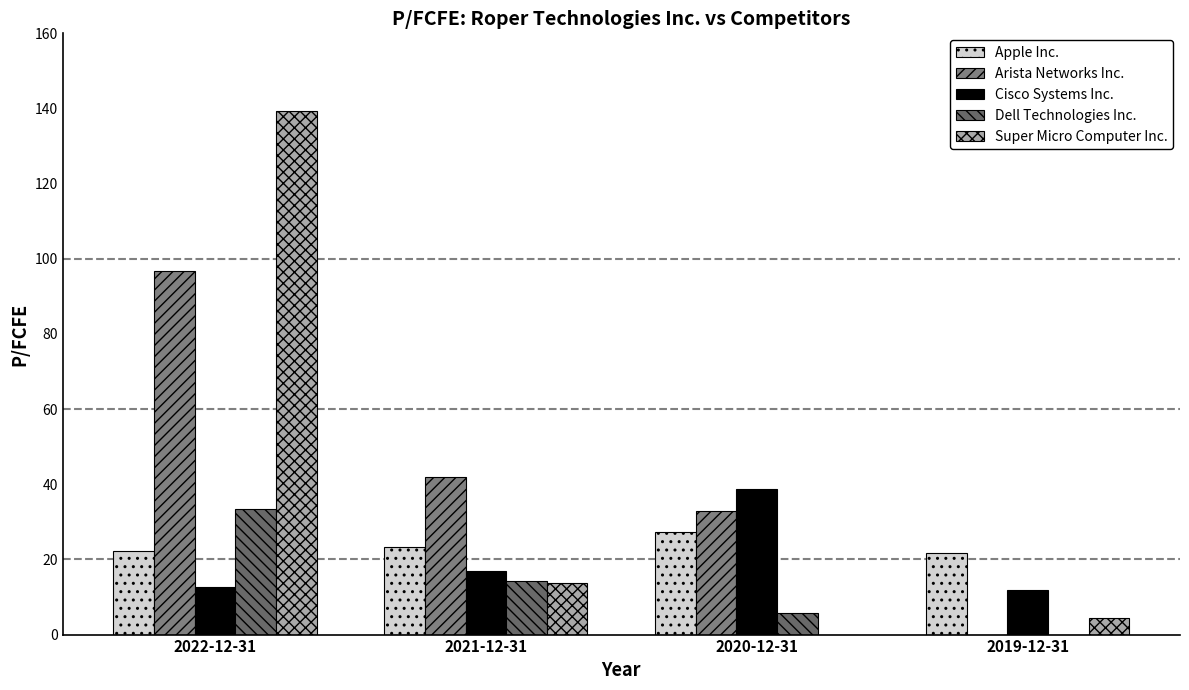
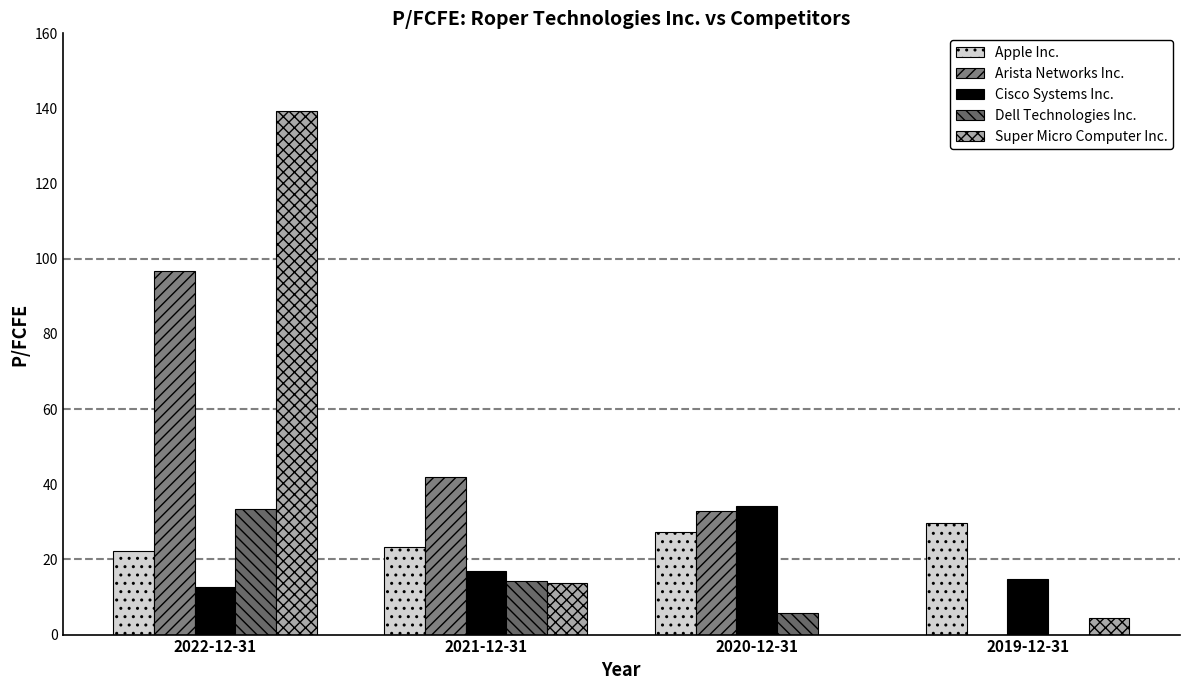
Cisco Systems Inc., 2020-12-31: 39 -> 34
Apple Inc., 2019-12-31: 22 -> 30
Cisco Systems Inc., 2019-12-31: 12 -> 15
